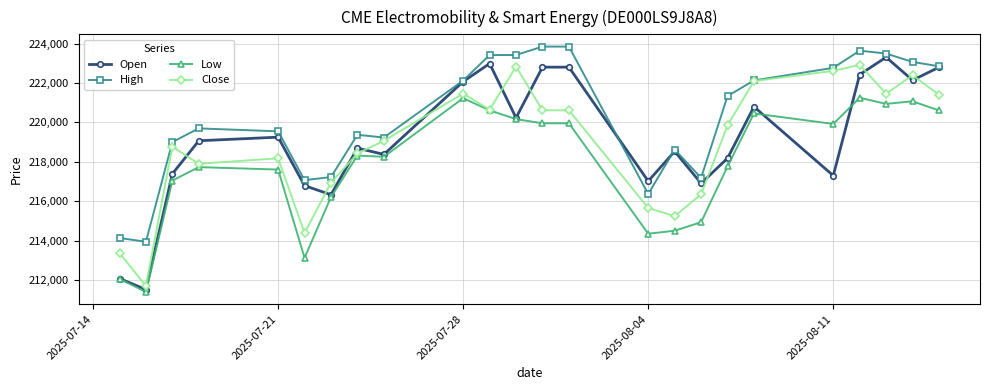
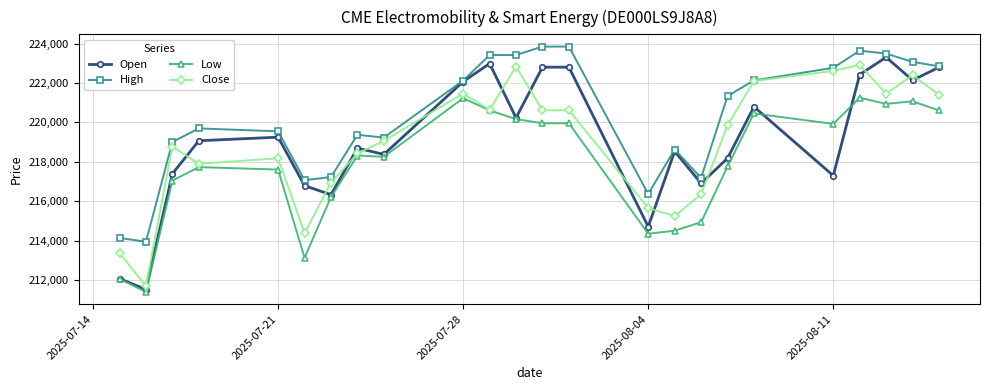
Open, 2025-08-04: 217,000 -> 214,700
